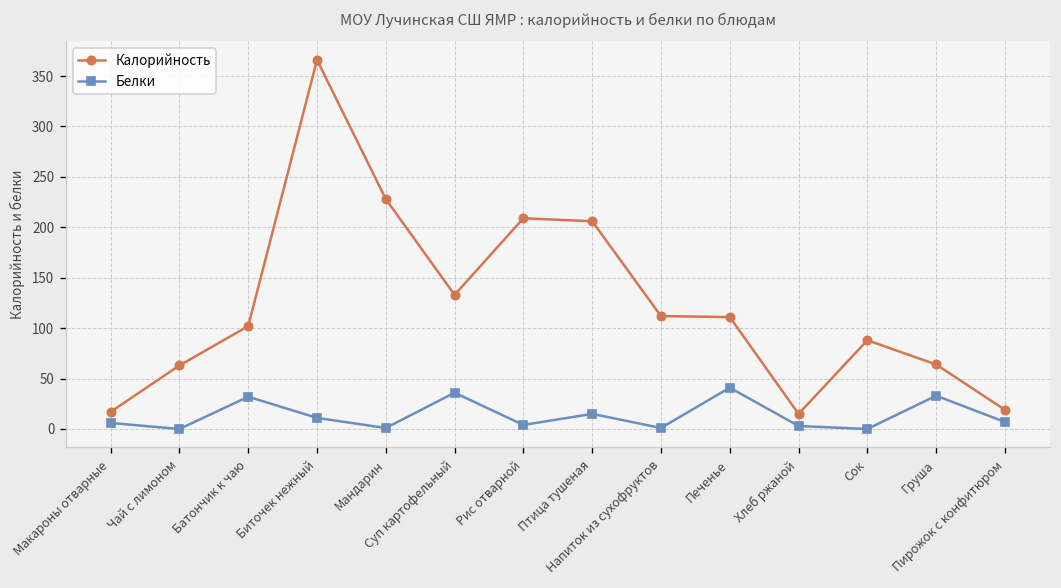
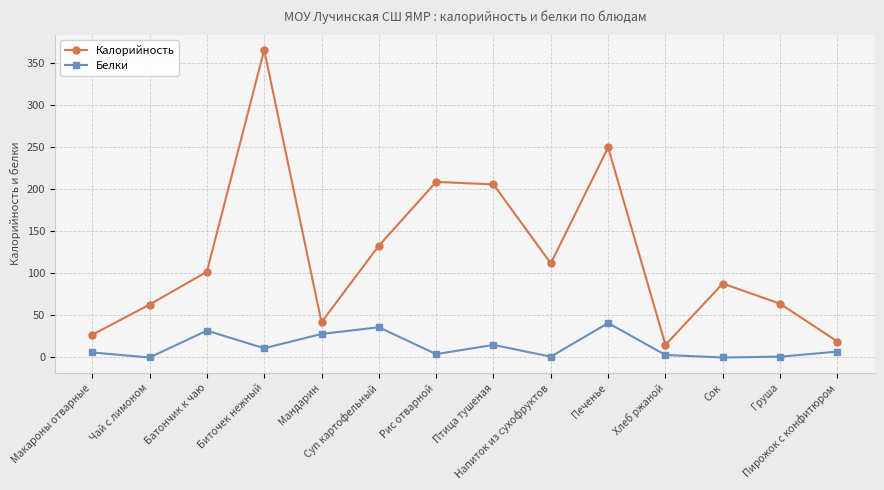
Калорийность, Макароны отварные: 20 -> 30
Калорийность, Мандарин: 230 -> 40
Белки, Мандарин: 0 -> 30
Калорийность, Печенье: 110 -> 250
Белки, Груша: 30 -> 0
